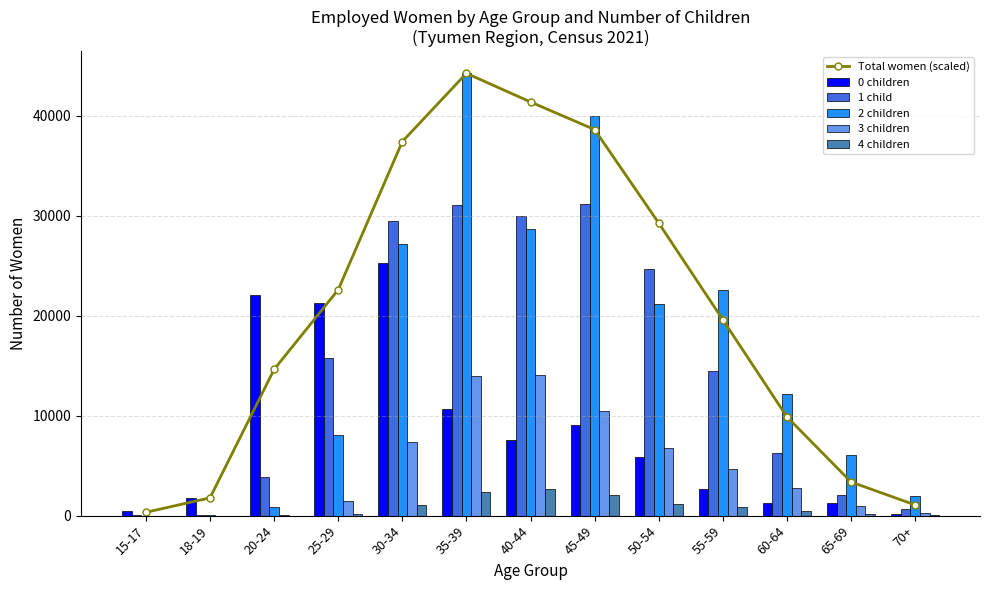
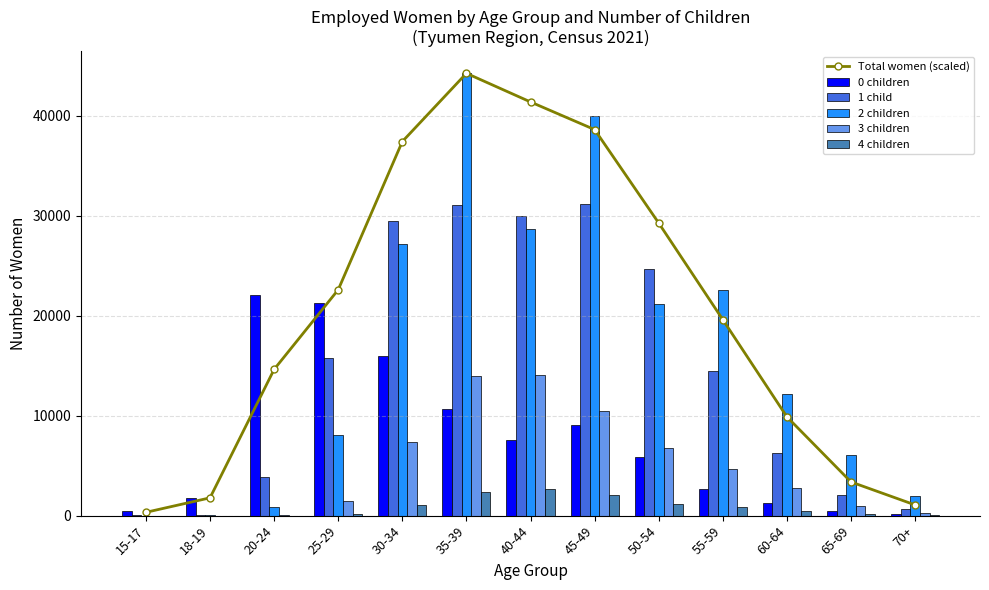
0 children, 30-34: 25000 -> 16000
0 children, 65-69: 1000 -> 0
